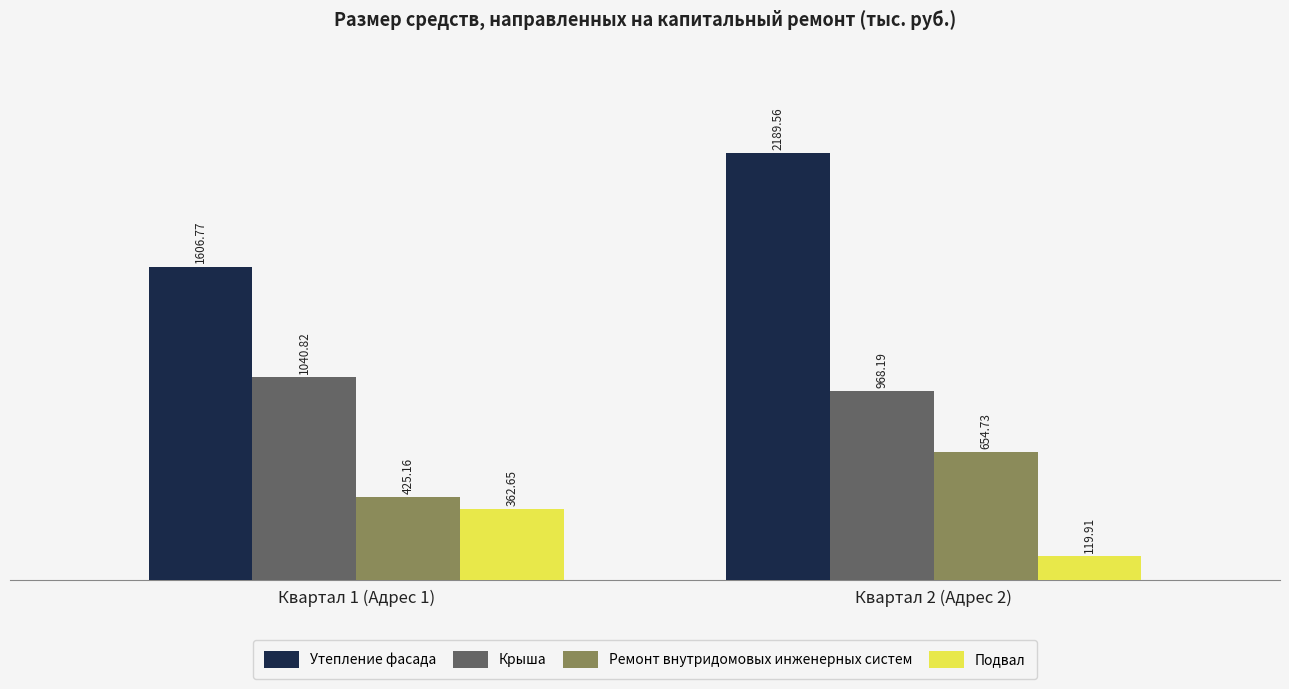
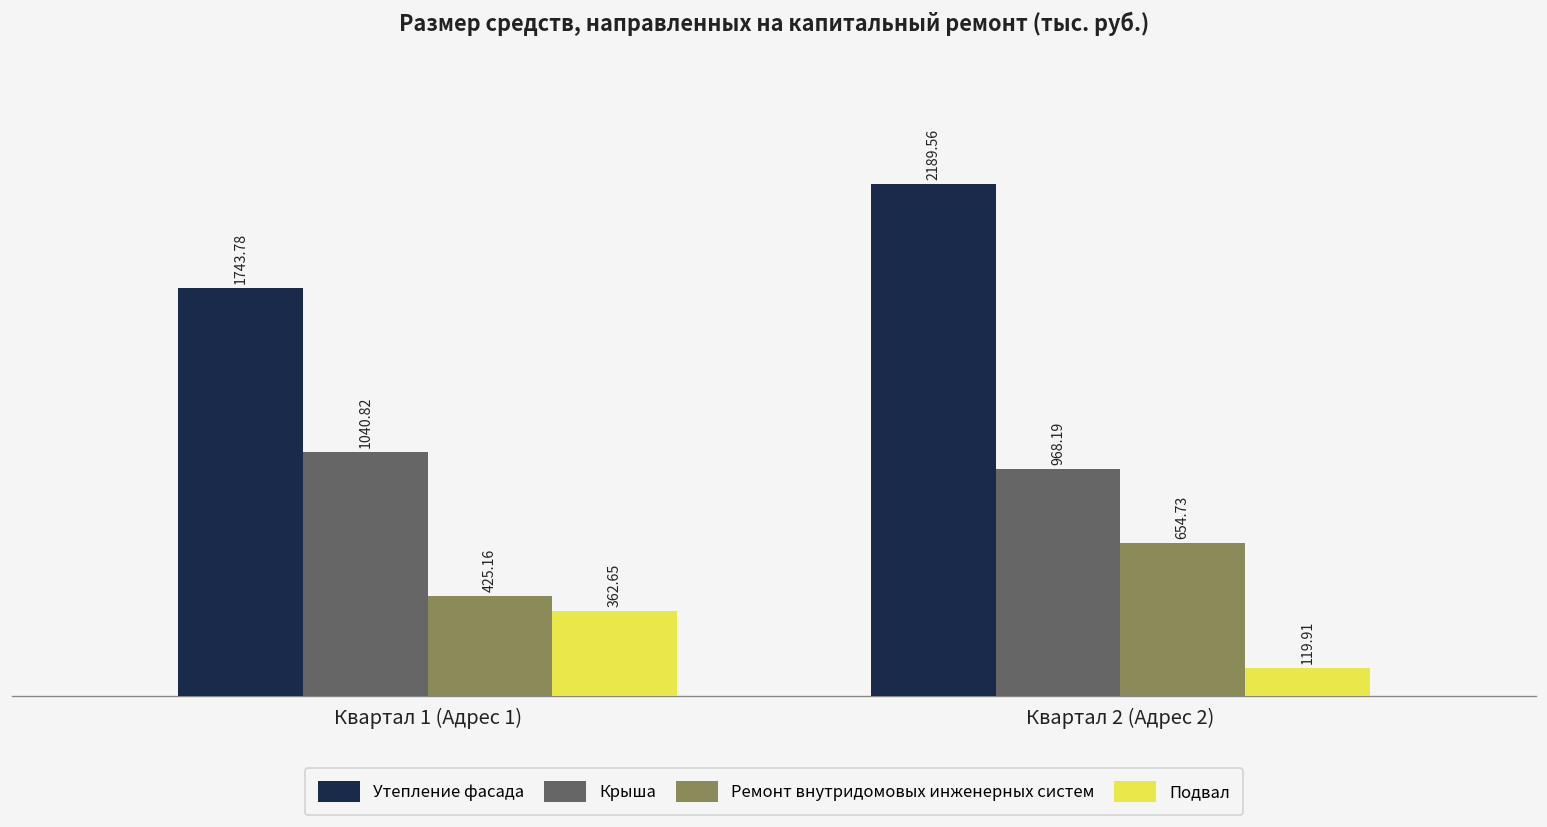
Утепление фасада, Квартал 1 (Адрес 1): 1606.77 -> 1743.78
